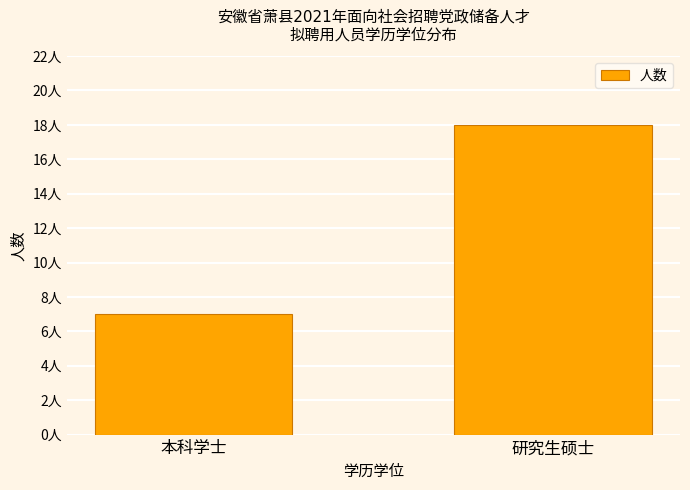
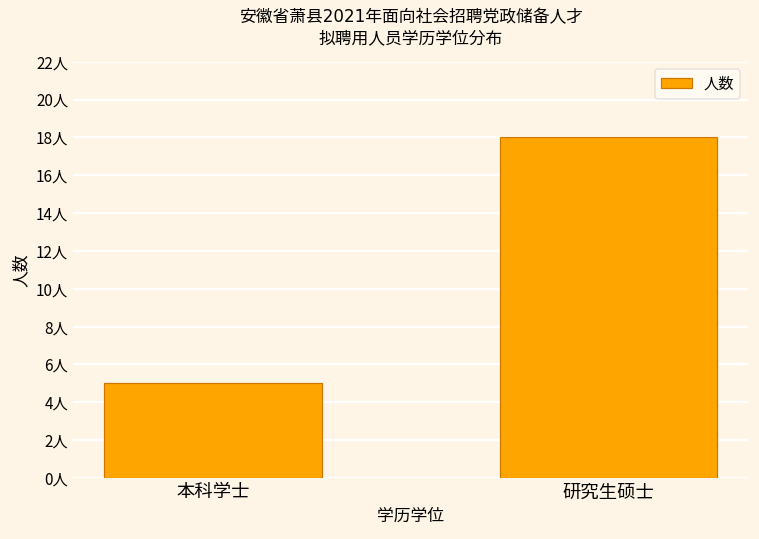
本科学士: 7人 -> 5人
